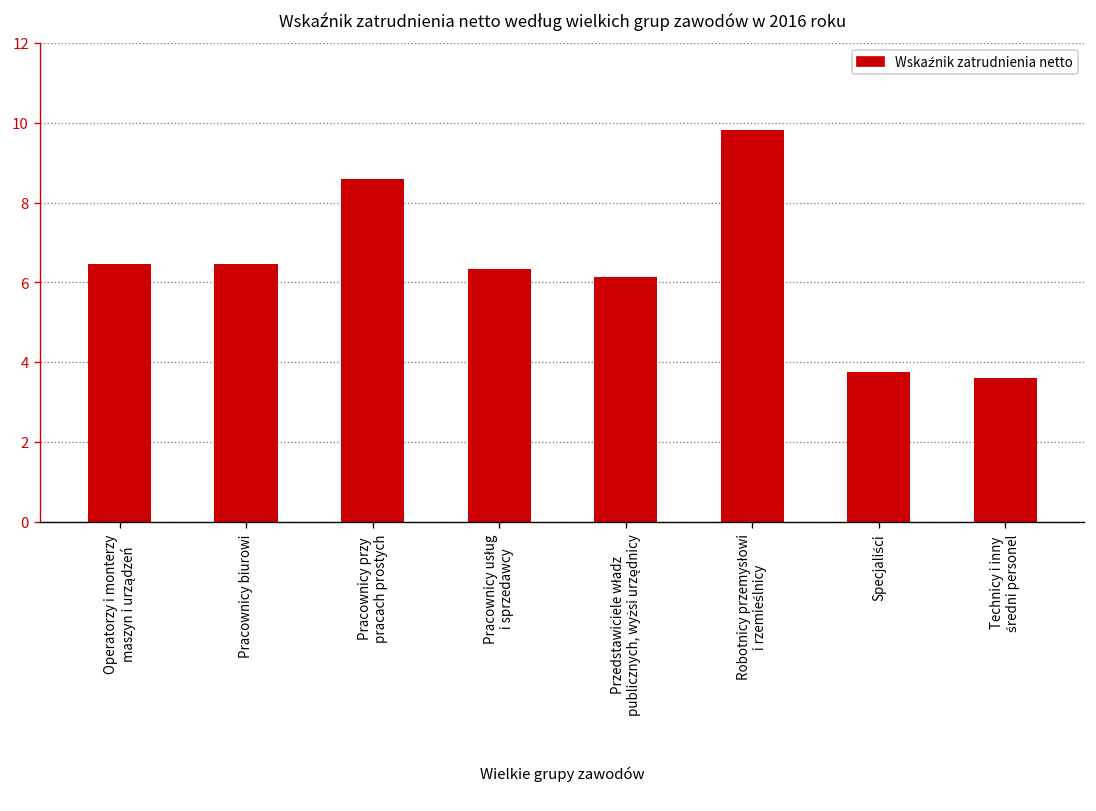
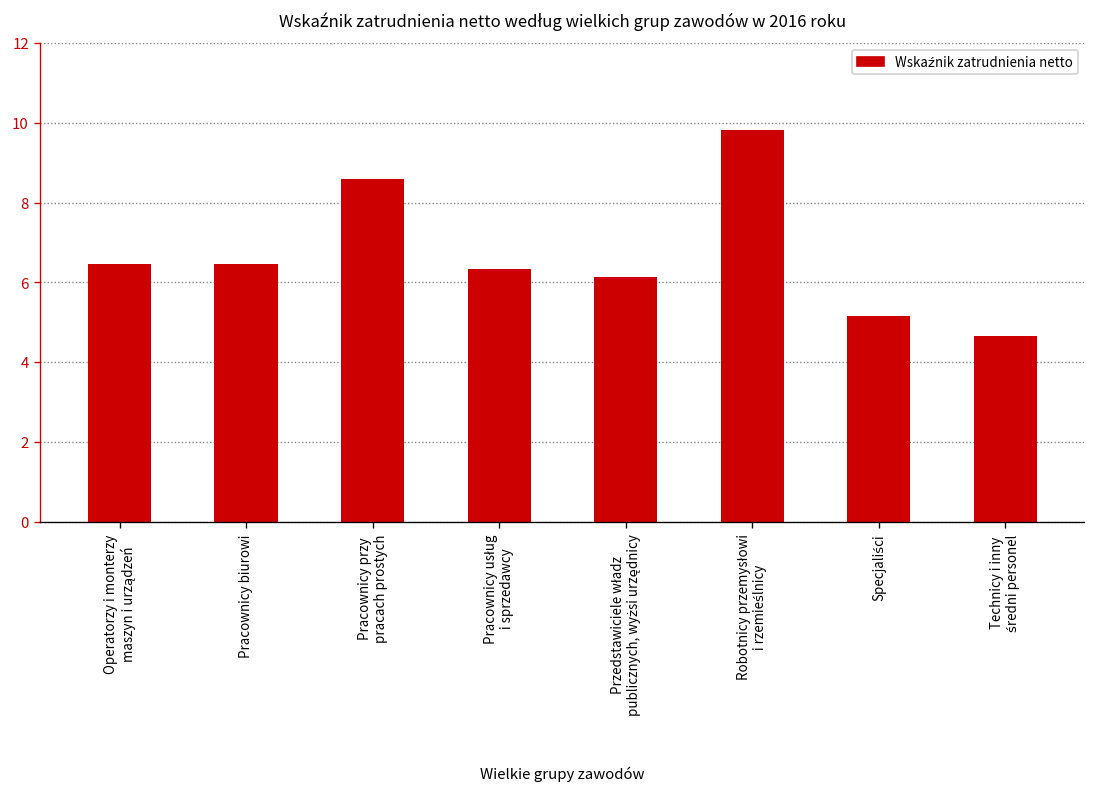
Specjaliści: 3.7 -> 5.2
Technicy i inny średni personel: 3.6 -> 4.7
